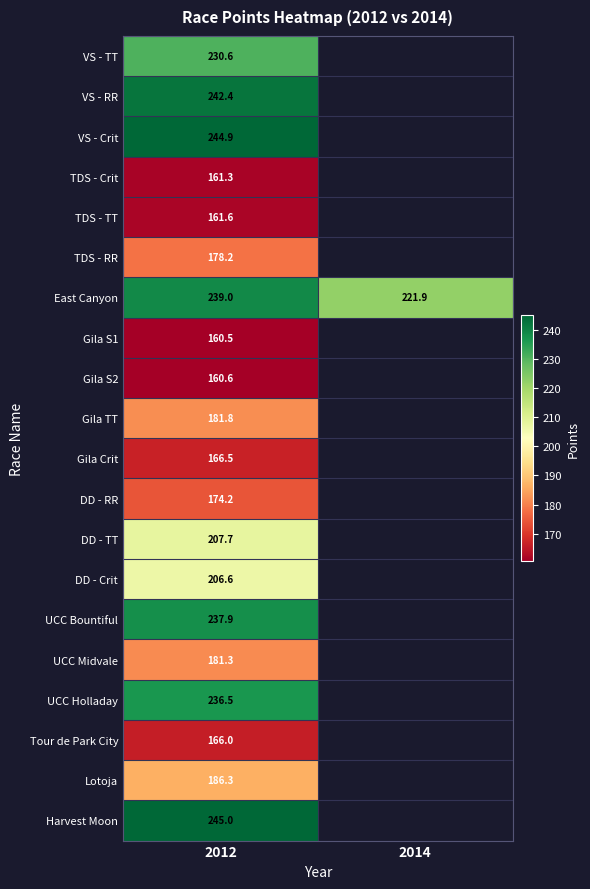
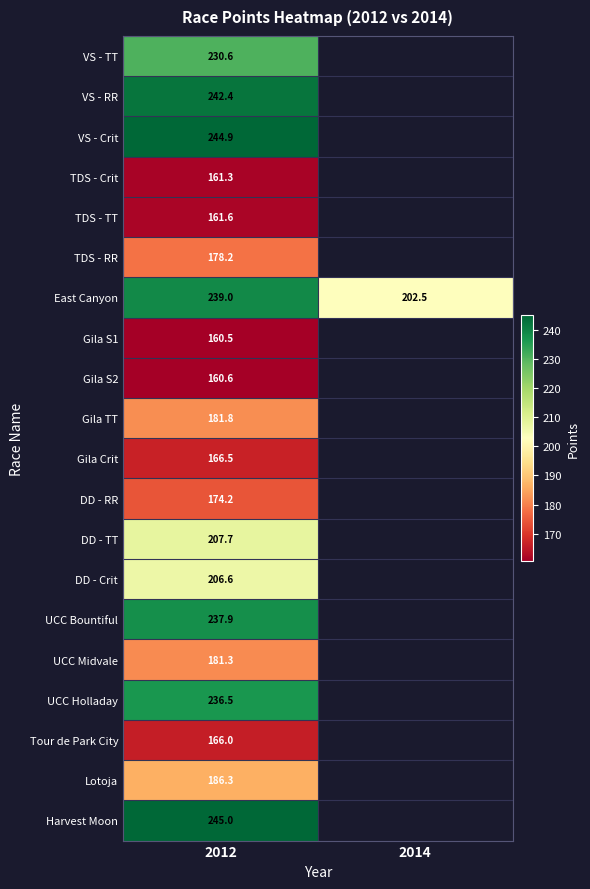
East Canyon, 2014: 221.9 -> 202.5
